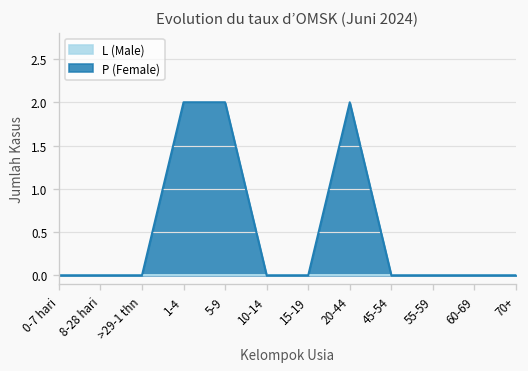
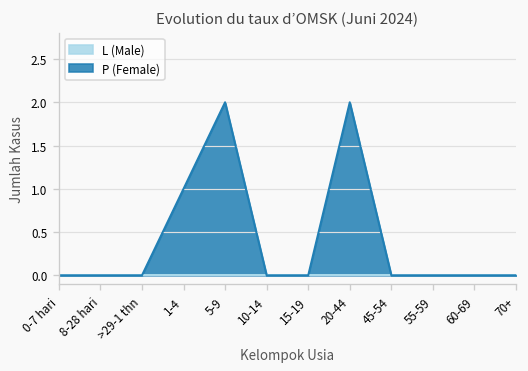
P (Female), 1-4: 2 -> 1
